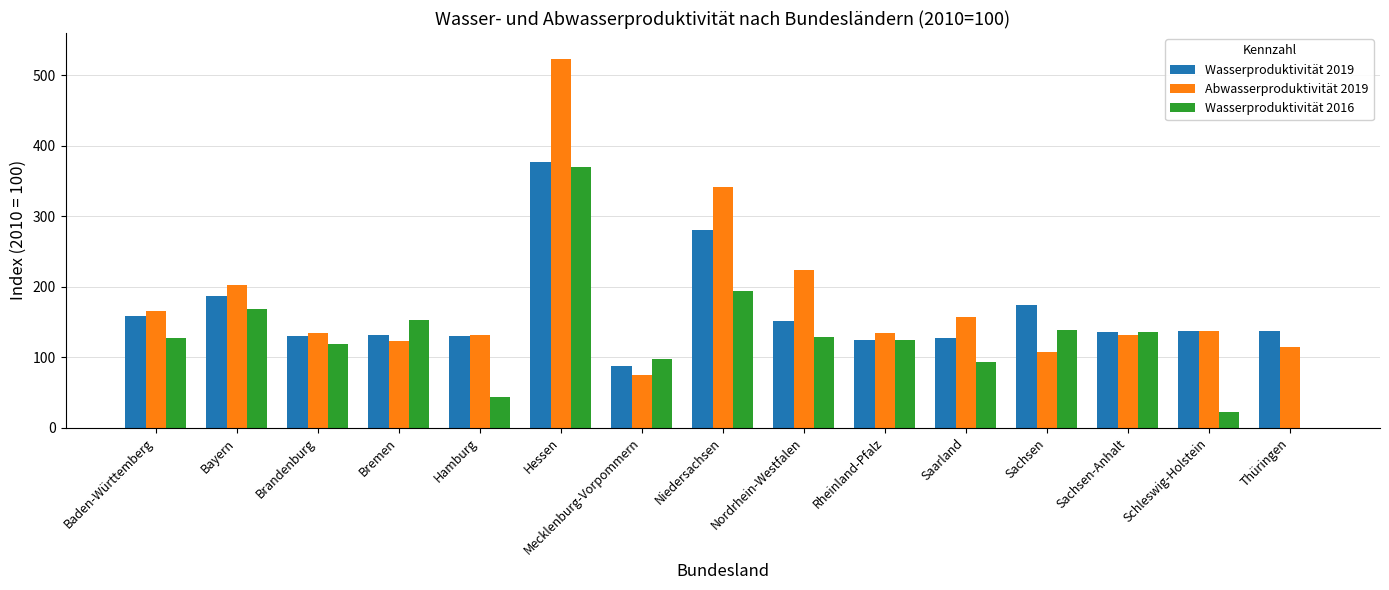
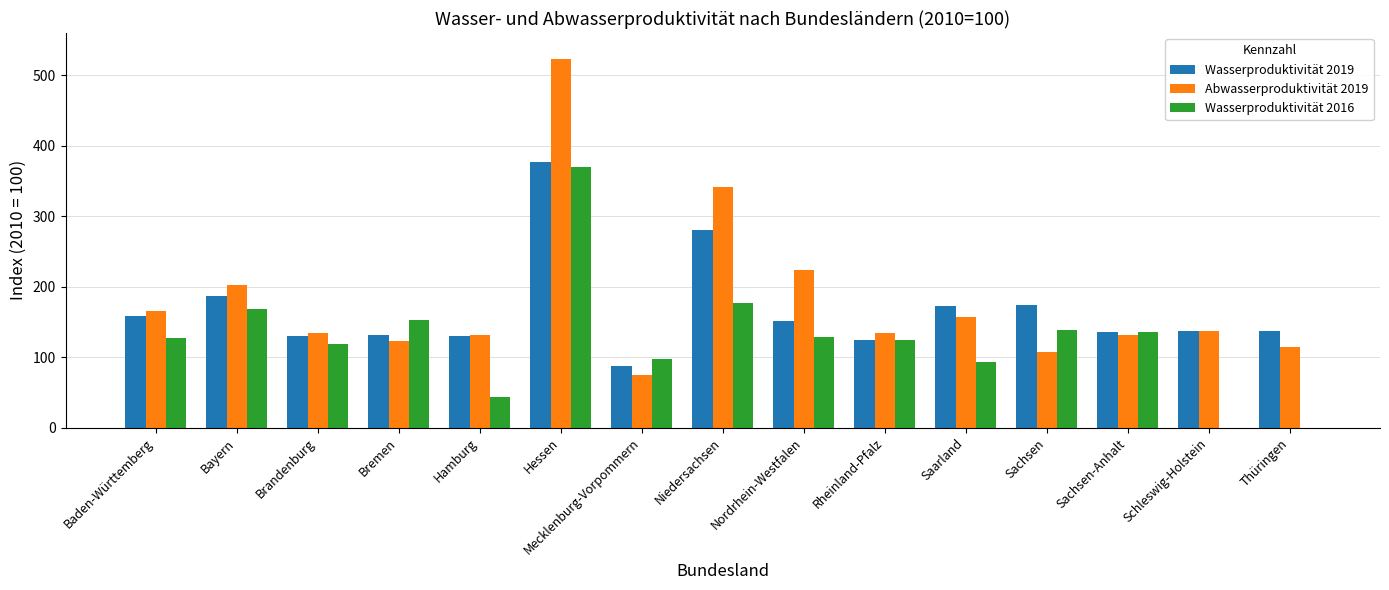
Wasserproduktivität 2016, Niedersachsen: 190 -> 180
Wasserproduktivität 2019, Saarland: 130 -> 170
Wasserproduktivität 2016, Schleswig-Holstein: 20 -> 0
